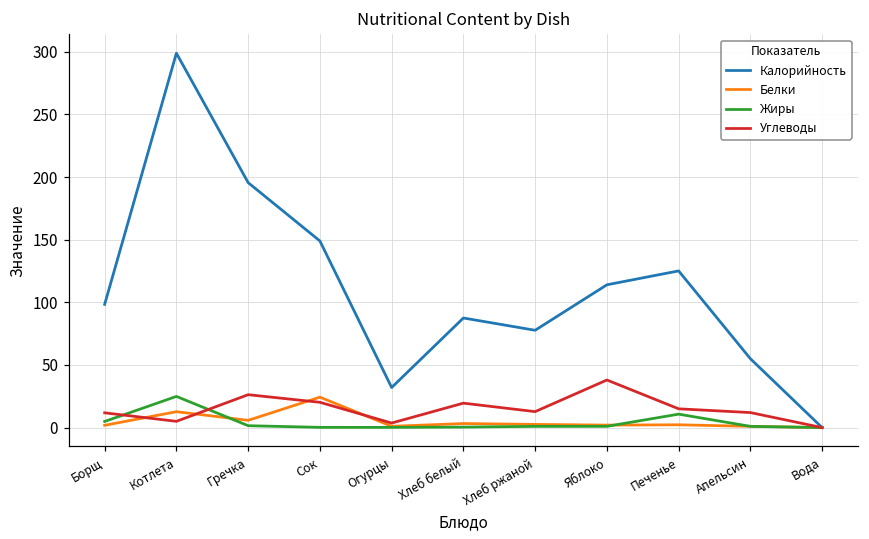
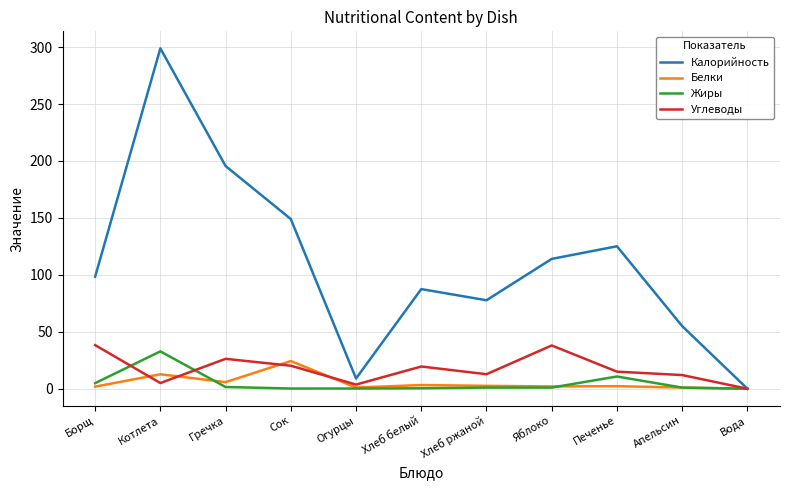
Углеводы, Борщ: 12 -> 38
Жиры, Котлета: 25 -> 33
Калорийность, Огурцы: 32 -> 9
